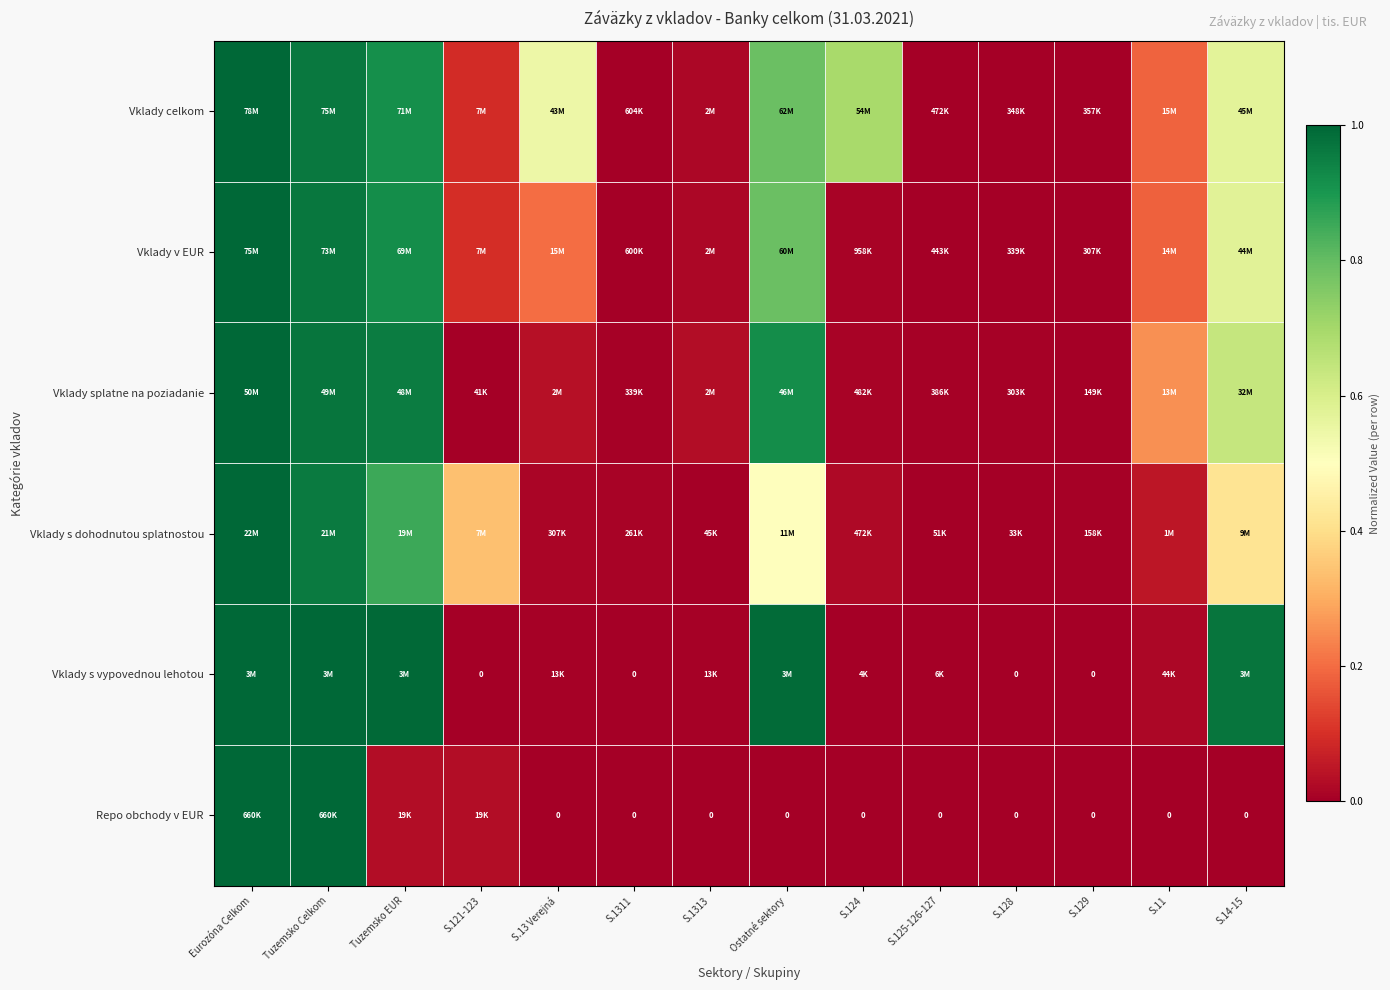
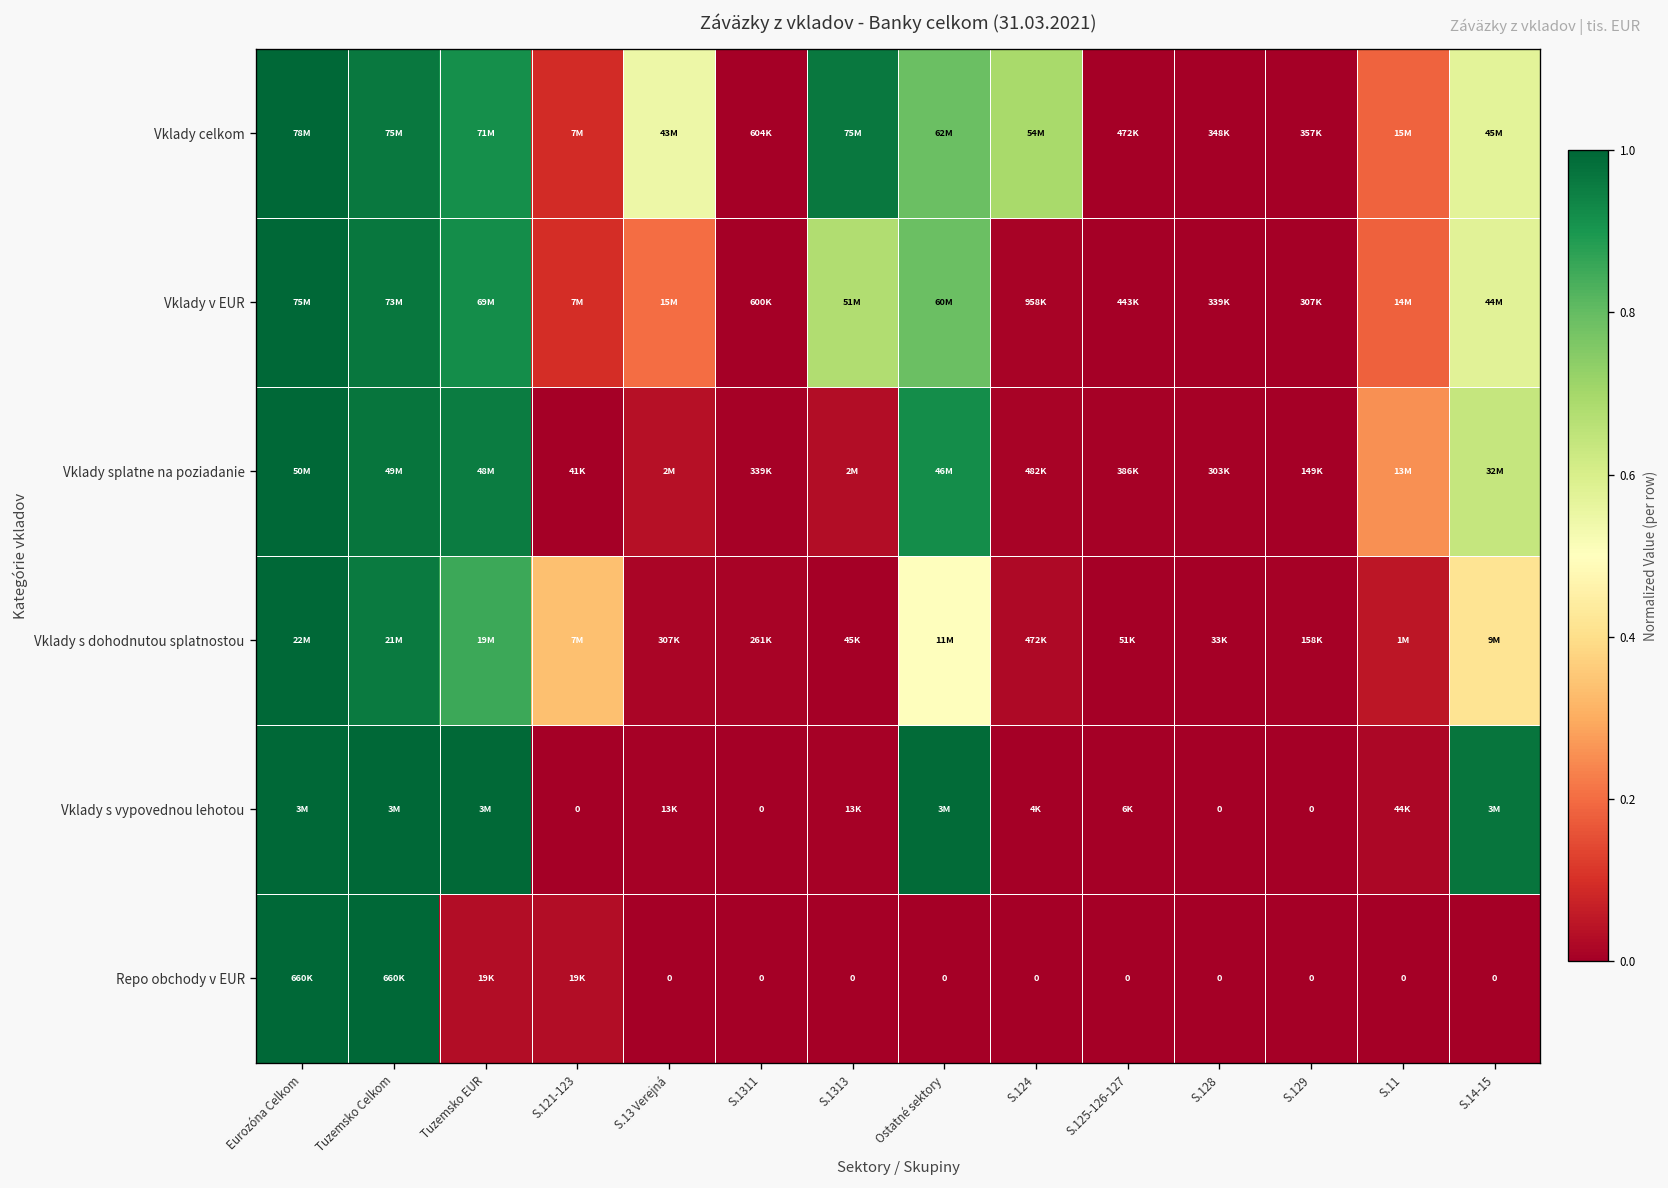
Vklady celkom, S.1313: 2M -> 75M
Vklady v EUR, S.1313: 2M -> 51M
